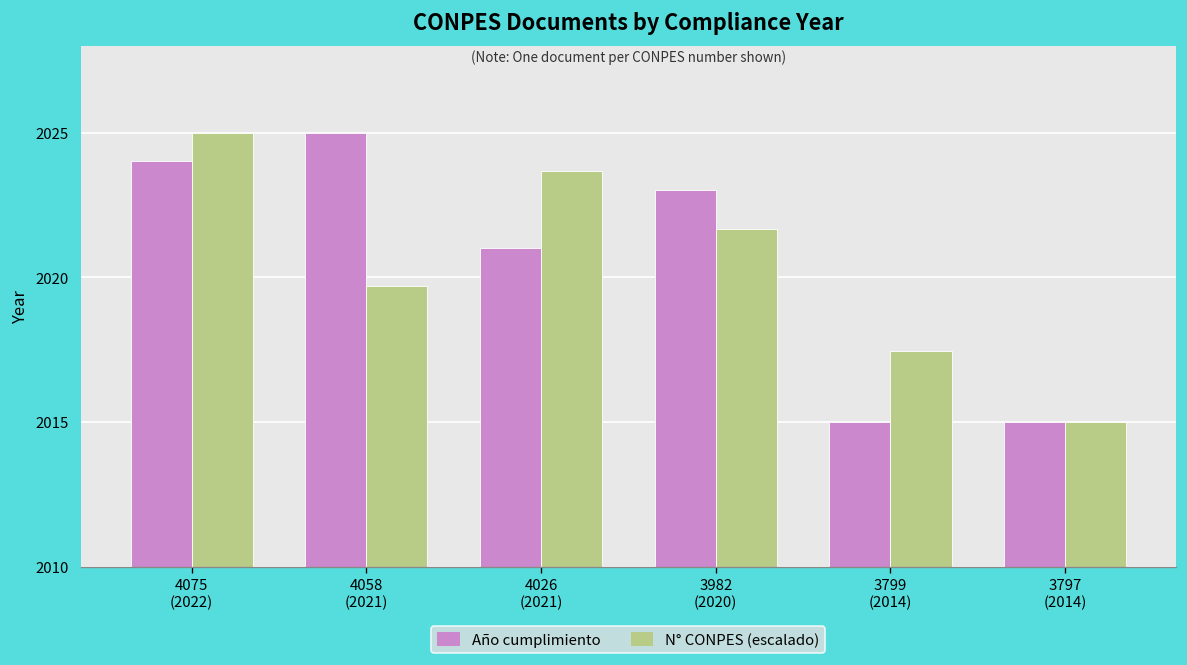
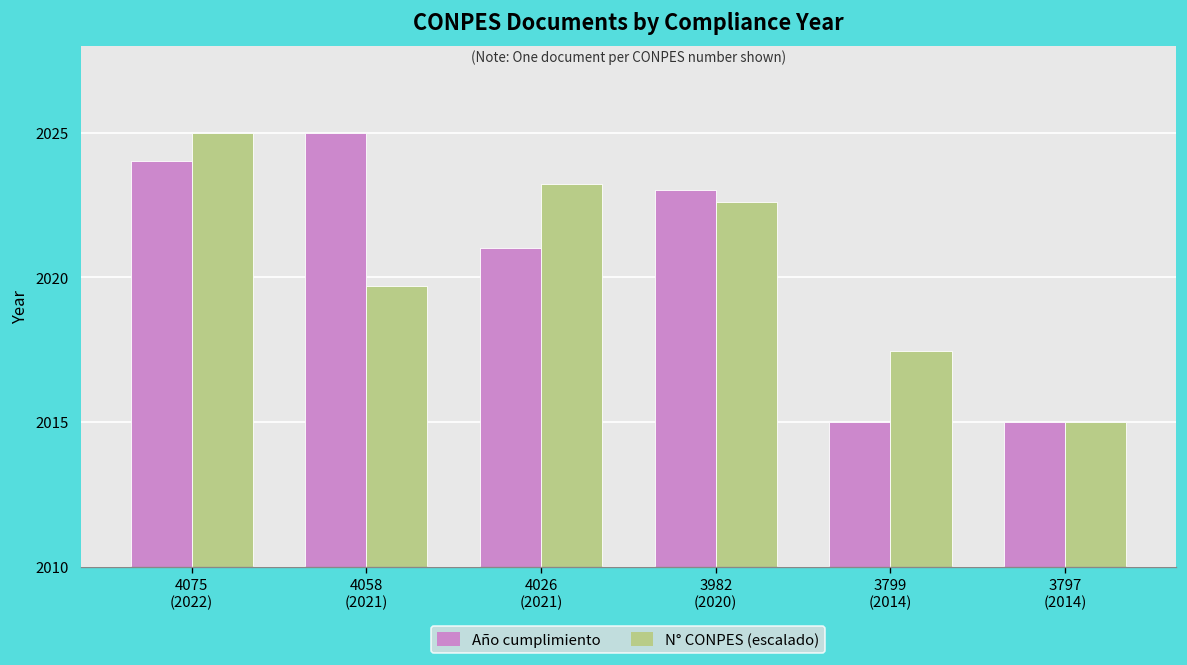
N° CONPES (escalado), 4026 (2021): 2023.7 -> 2023.2
N° CONPES (escalado), 3982 (2020): 2021.7 -> 2022.6
